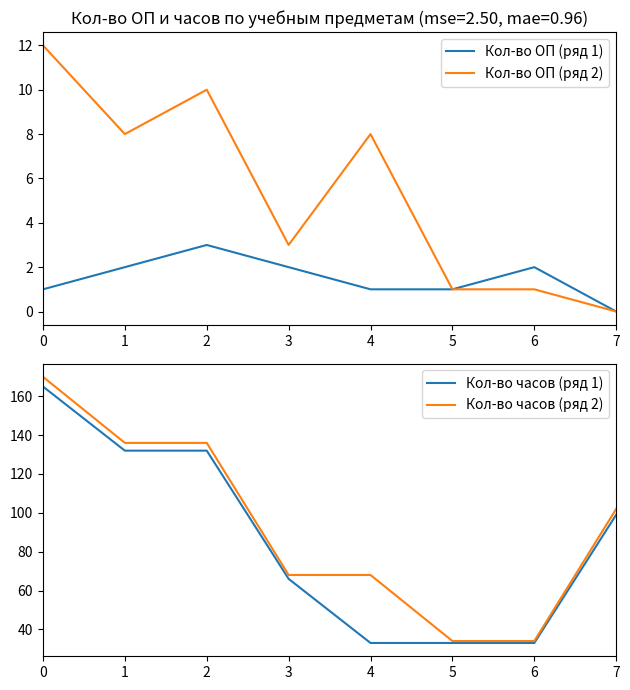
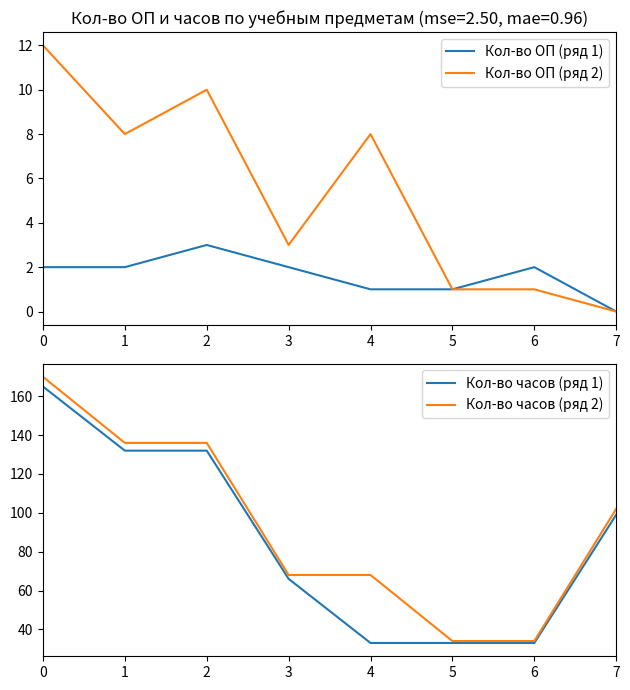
Кол-во ОП и часов по учебным предметам (mse=2.50, mae=0.96), Кол-во ОП (ряд 1), 0: 1 -> 2
